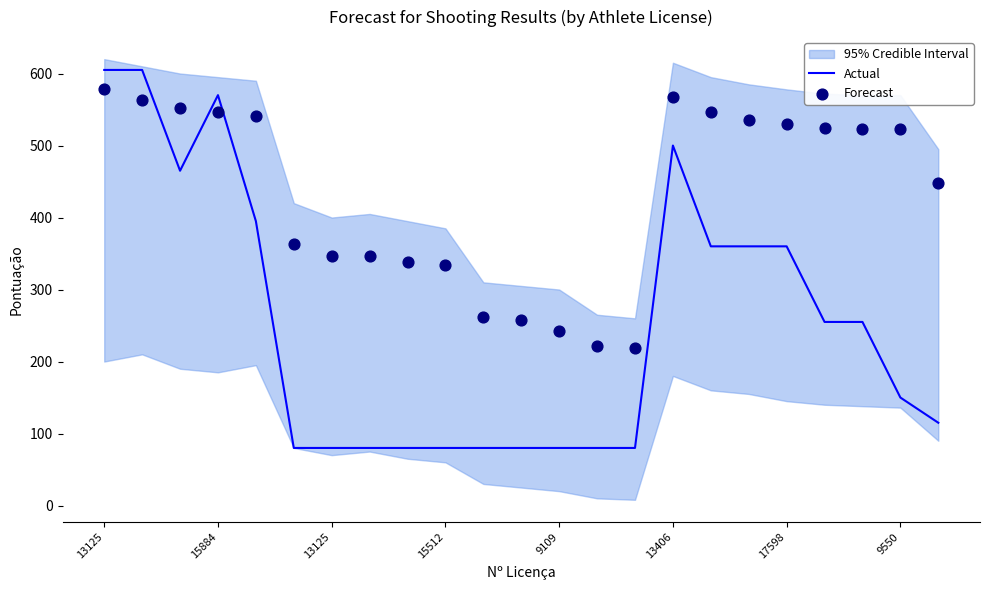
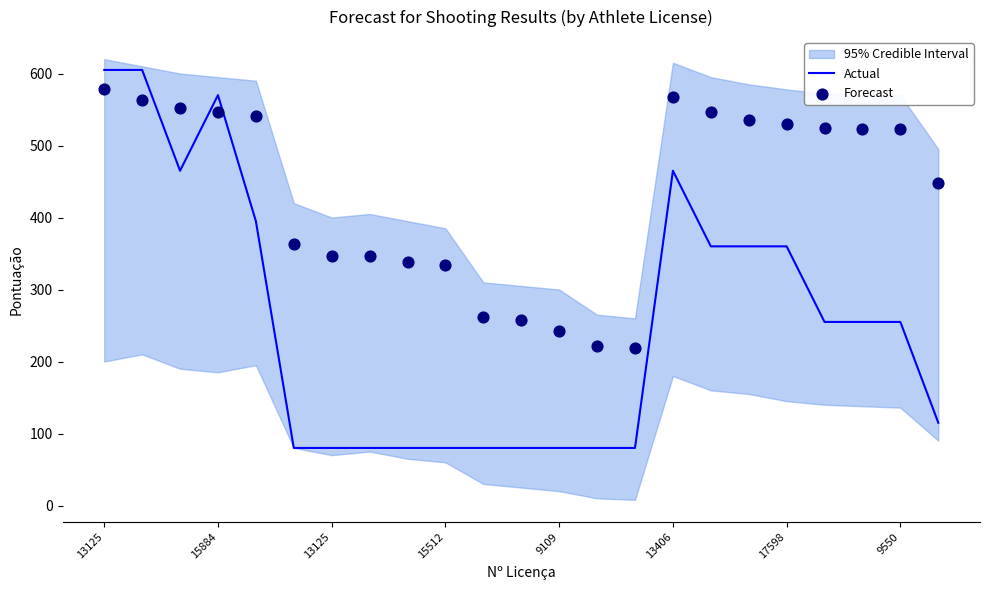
Actual, 13406: 500 -> 470
Actual, 9550: 150 -> 260
